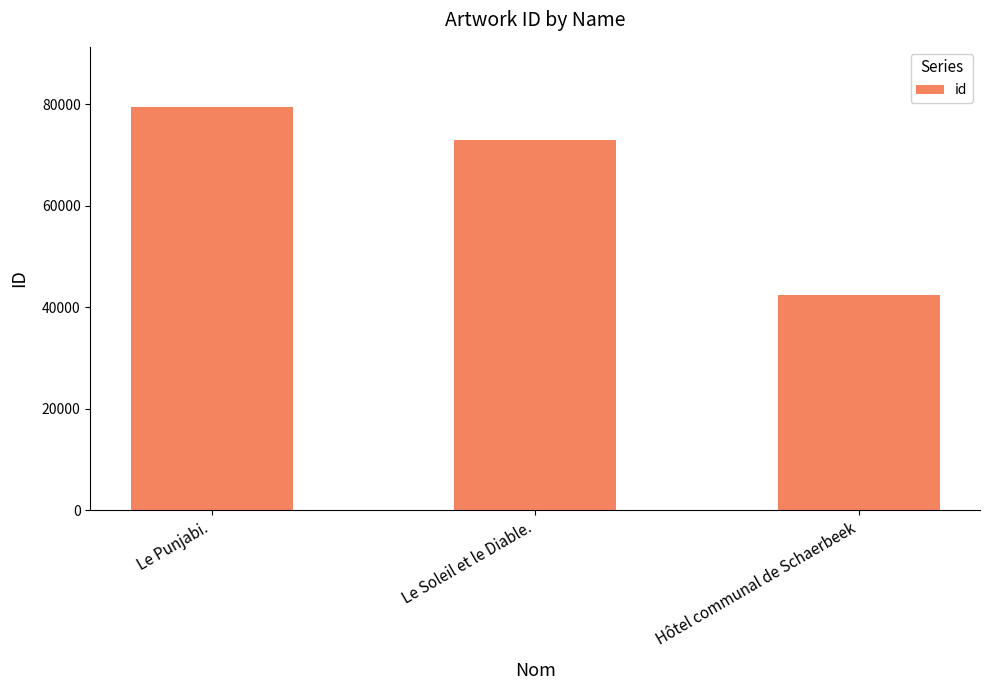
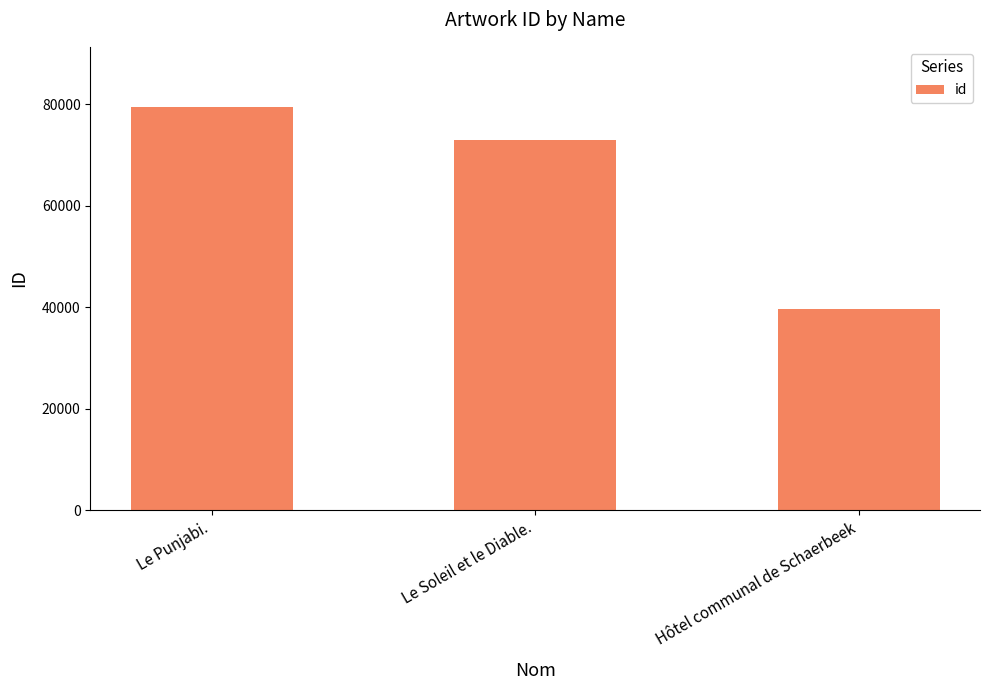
Hôtel communal de Schaerbeek: 42000 -> 40000
